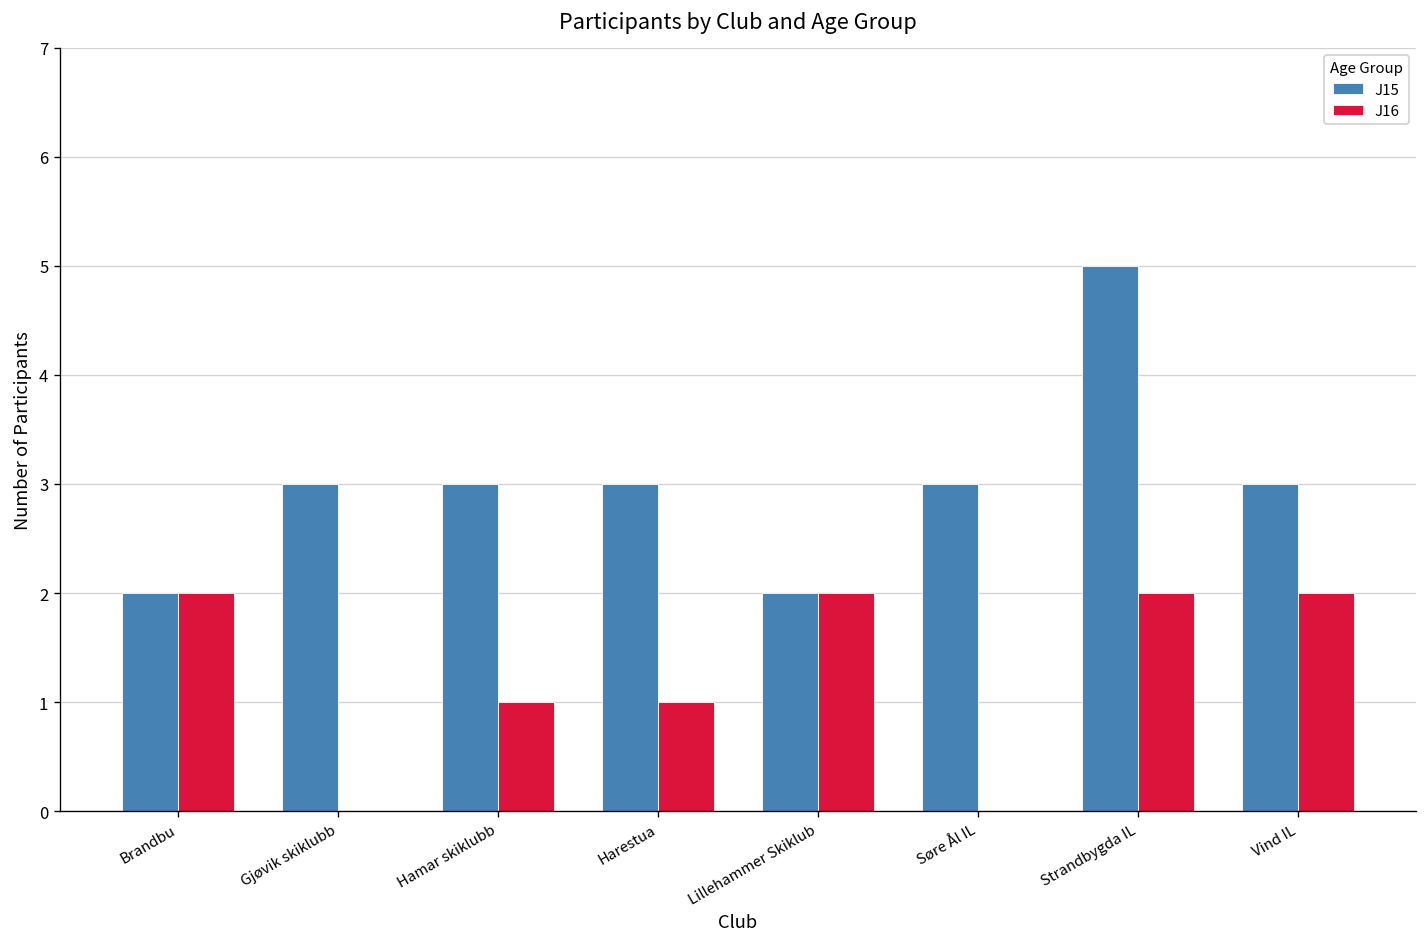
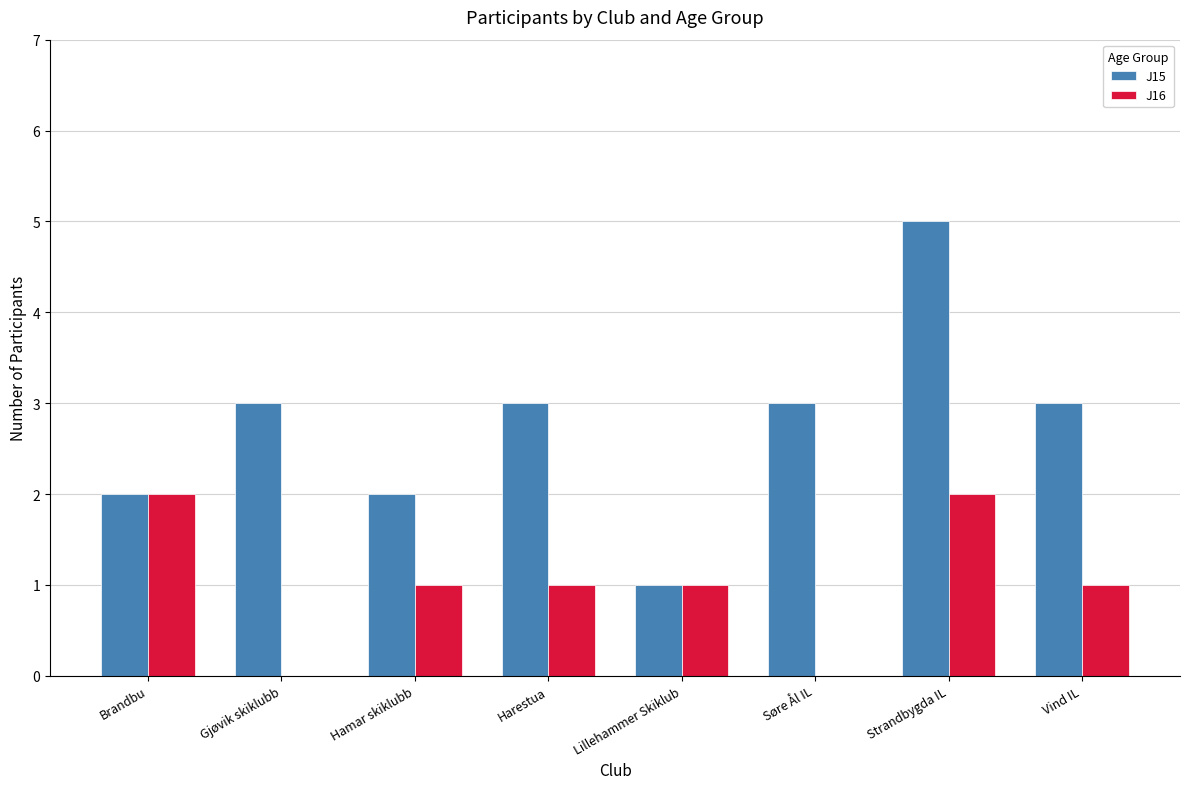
J15, Hamar skiklubb: 3 -> 2
J15, Lillehammer Skiklub: 2 -> 1
J16, Lillehammer Skiklub: 2 -> 1
J16, Vind IL: 2 -> 1
